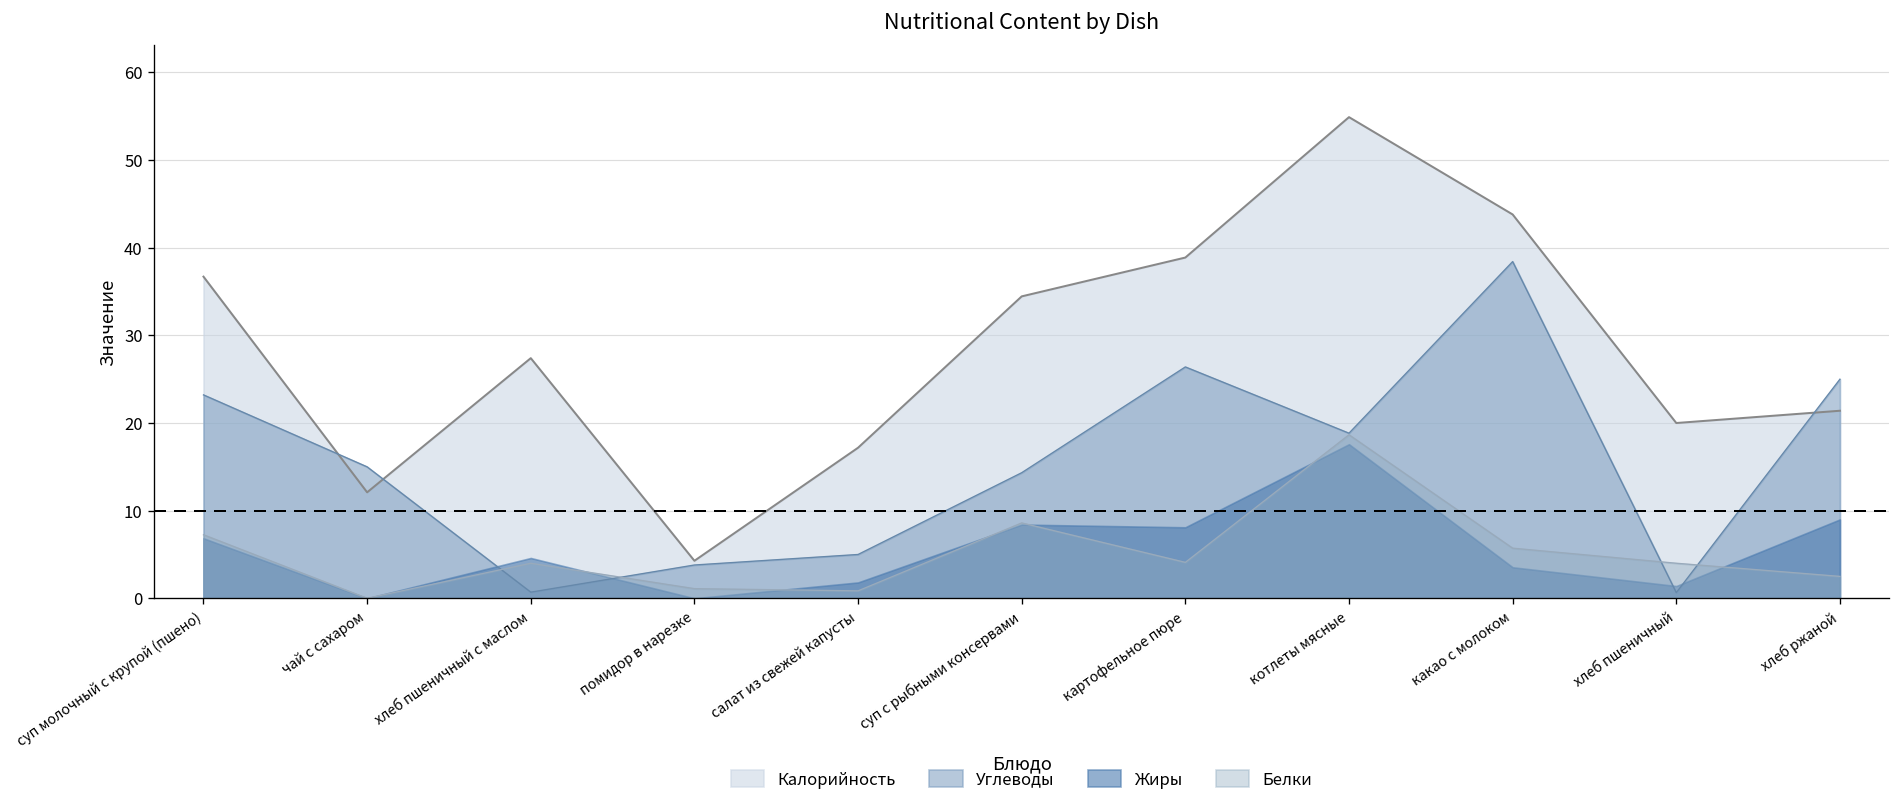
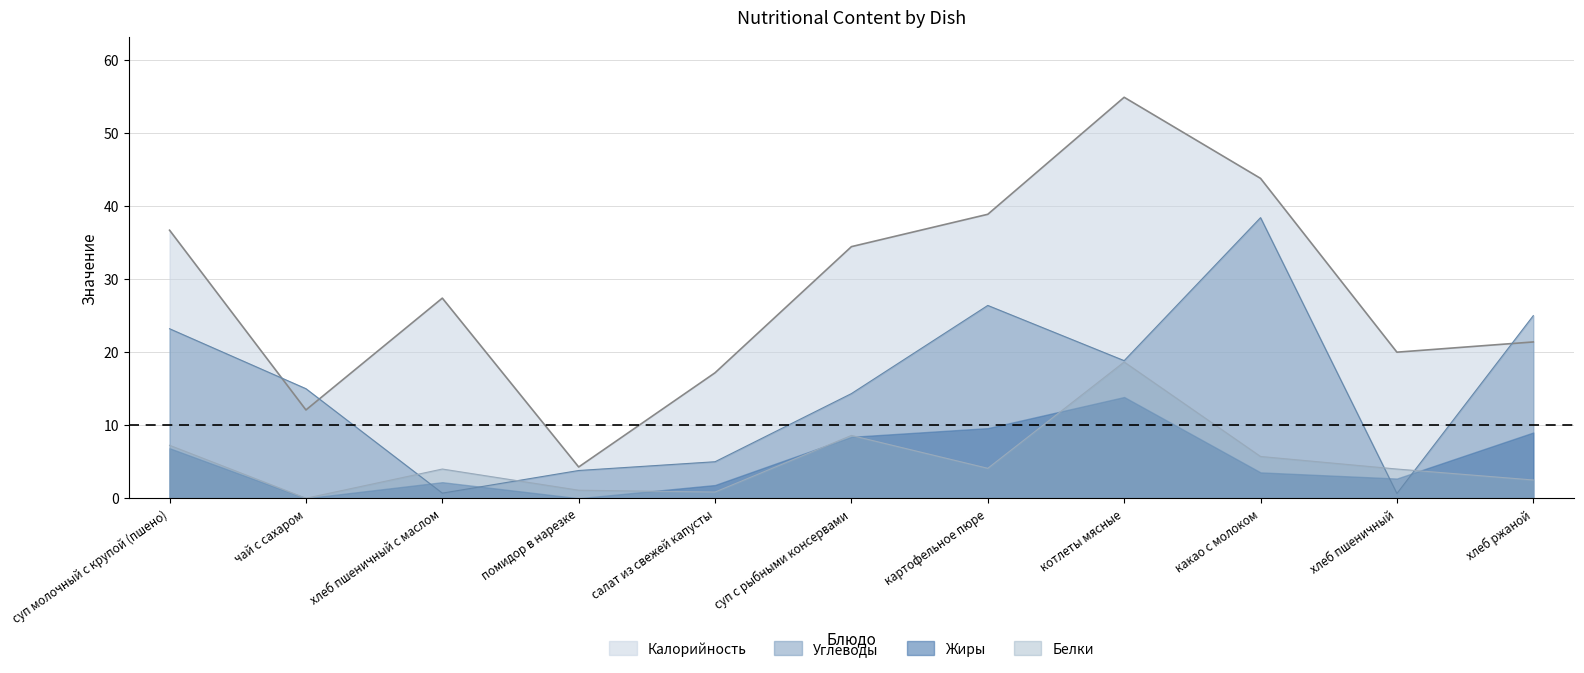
Жиры, хлеб пшеничный с маслом: 5 -> 2
Жиры, картофельное пюре: 8 -> 10
Жиры, котлеты мясные: 18 -> 14
Жиры, хлеб пшеничный: 1 -> 3
